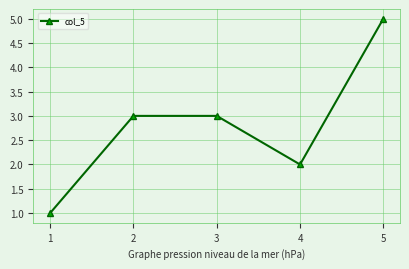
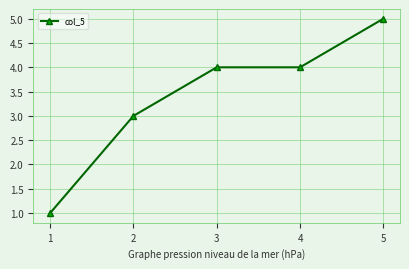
3: 3 -> 4
4: 2 -> 4
